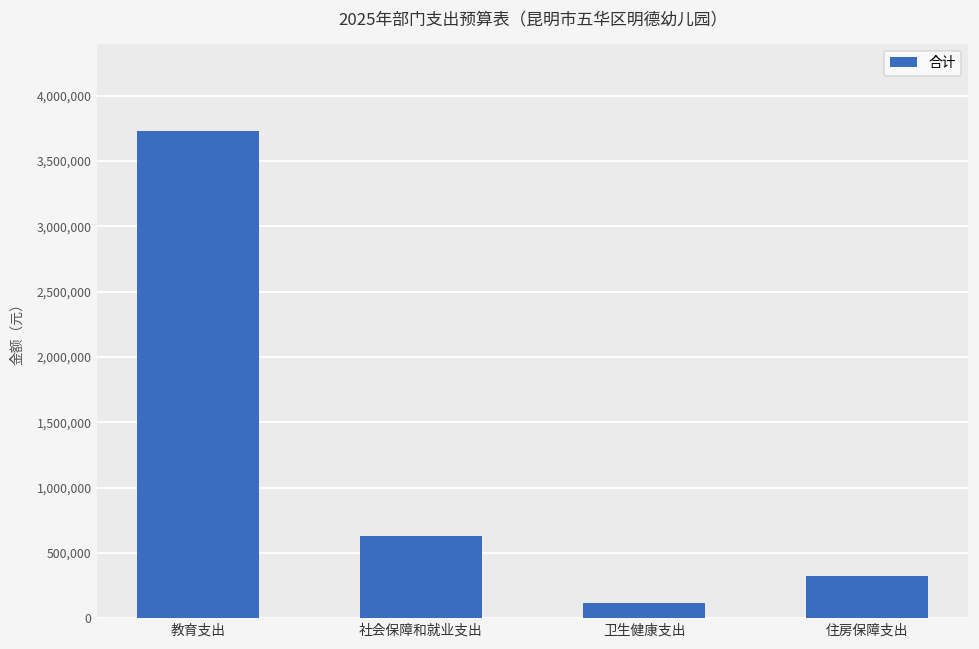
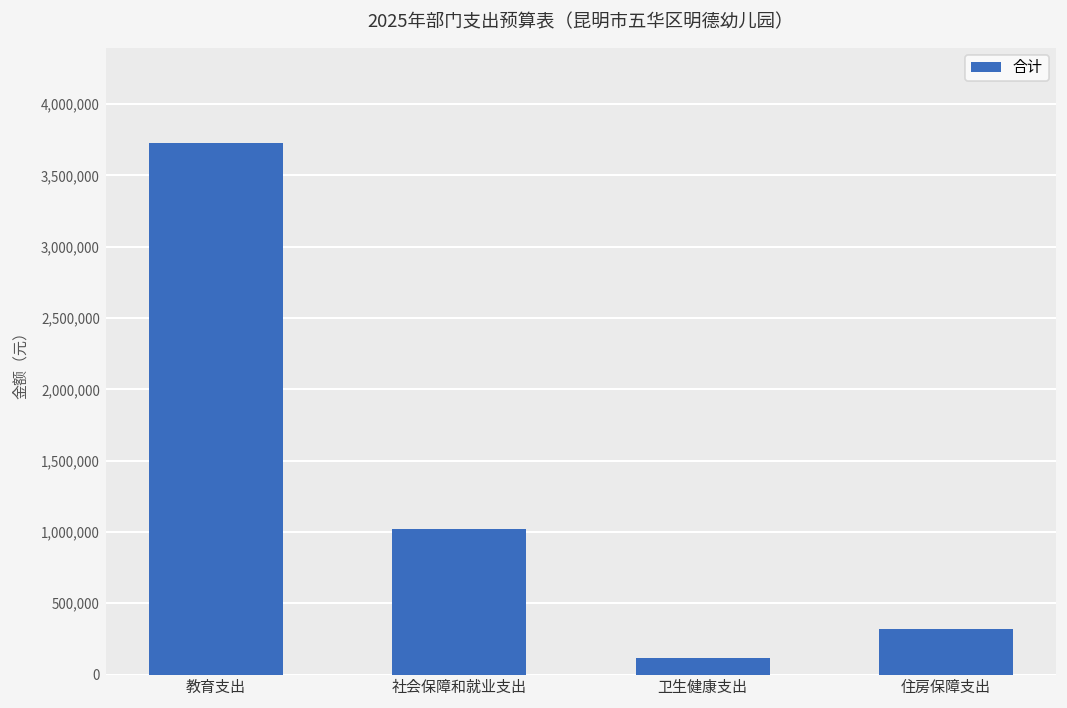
社会保障和就业支出: 630,000 -> 1,020,000
